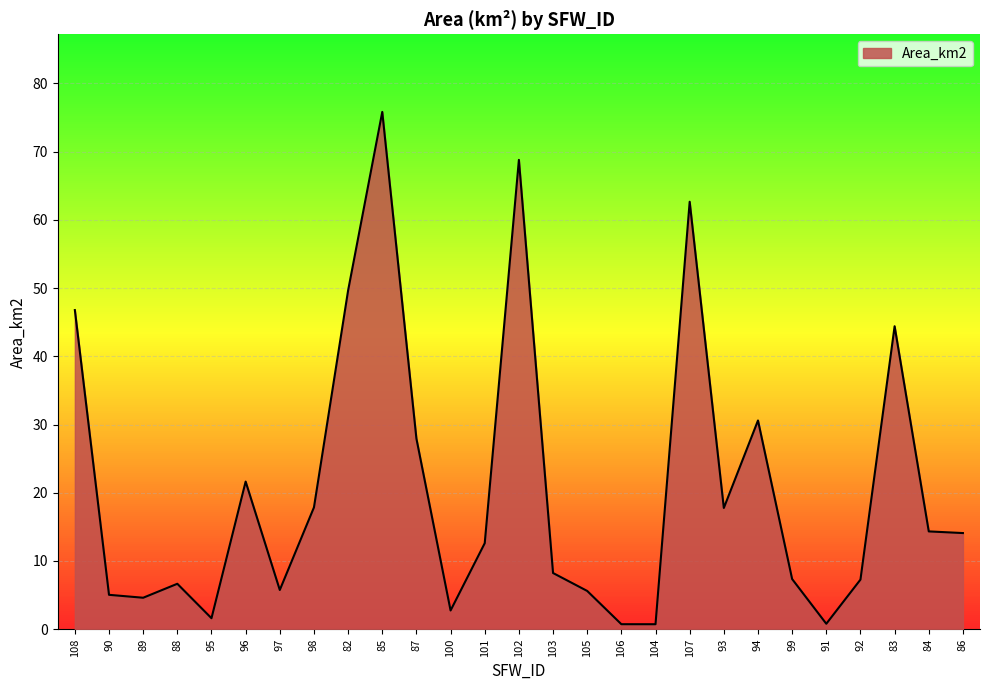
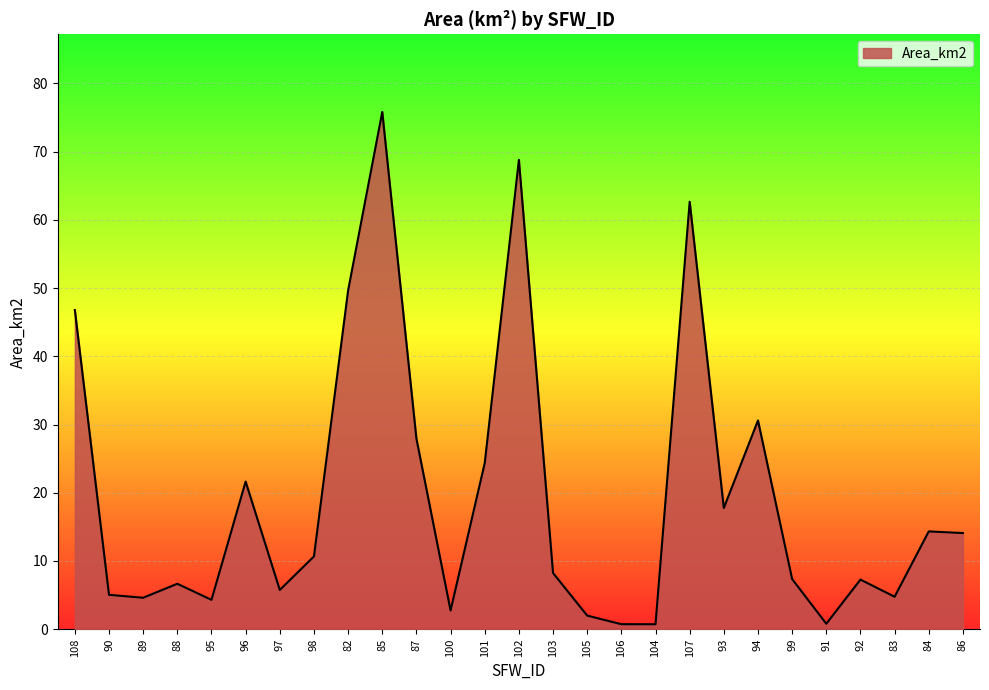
95: 2 -> 4
98: 18 -> 11
101: 13 -> 24
105: 6 -> 2
83: 44 -> 5
